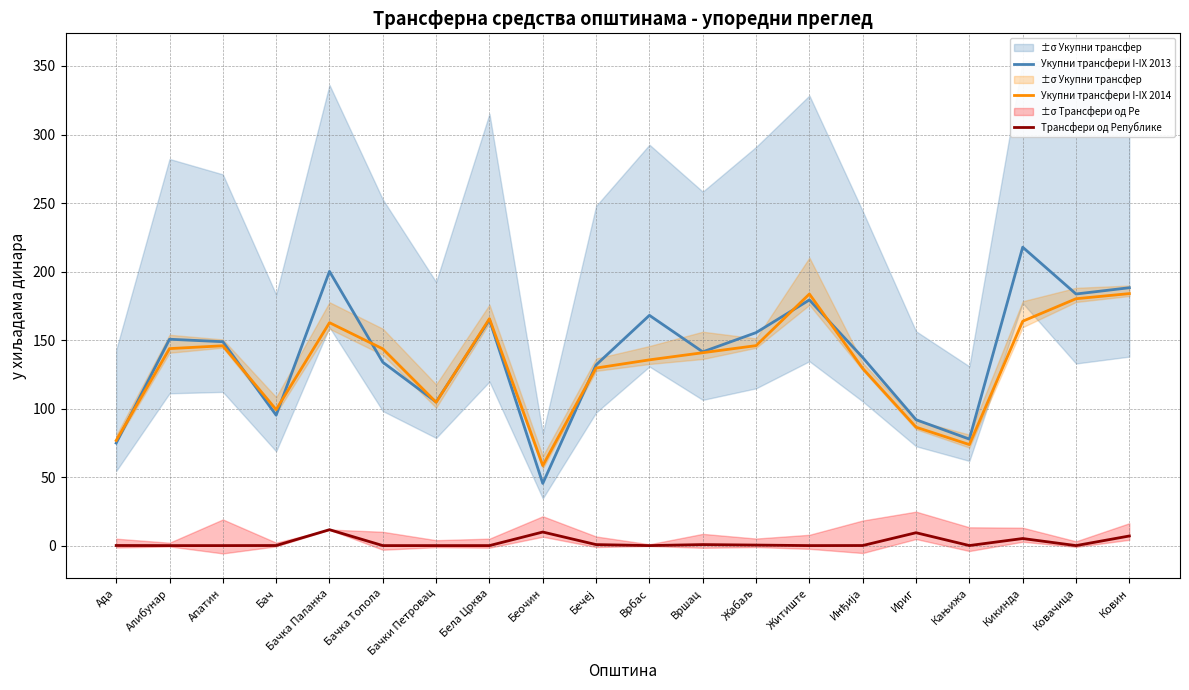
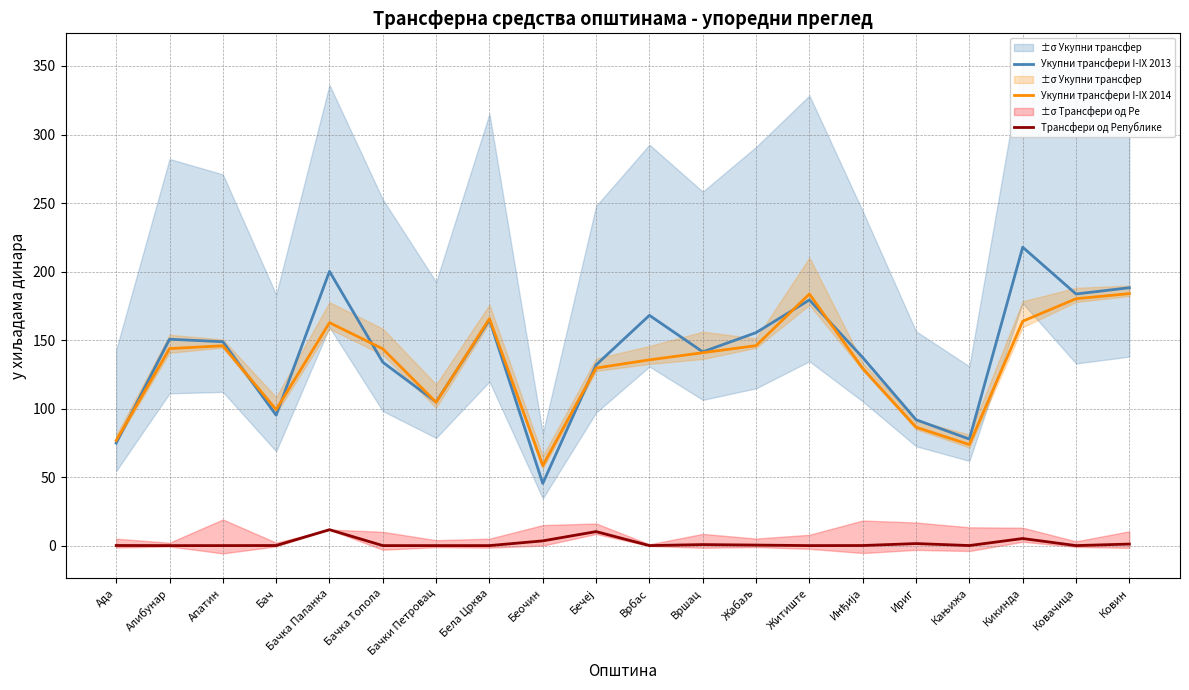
Трансфери од Републике, Беочин: 10 -> 3
Трансфери од Републике, Бечеј: 1 -> 10
Трансфери од Републике, Ириг: 9 -> 1
Трансфери од Републике, Ковин: 7 -> 1
